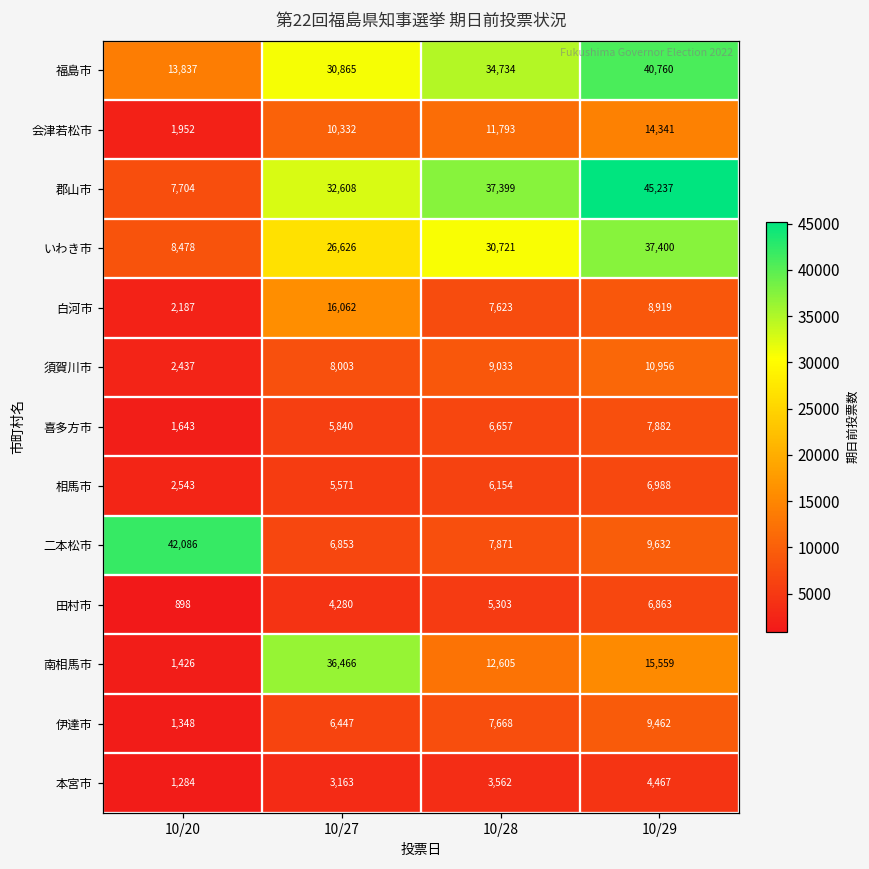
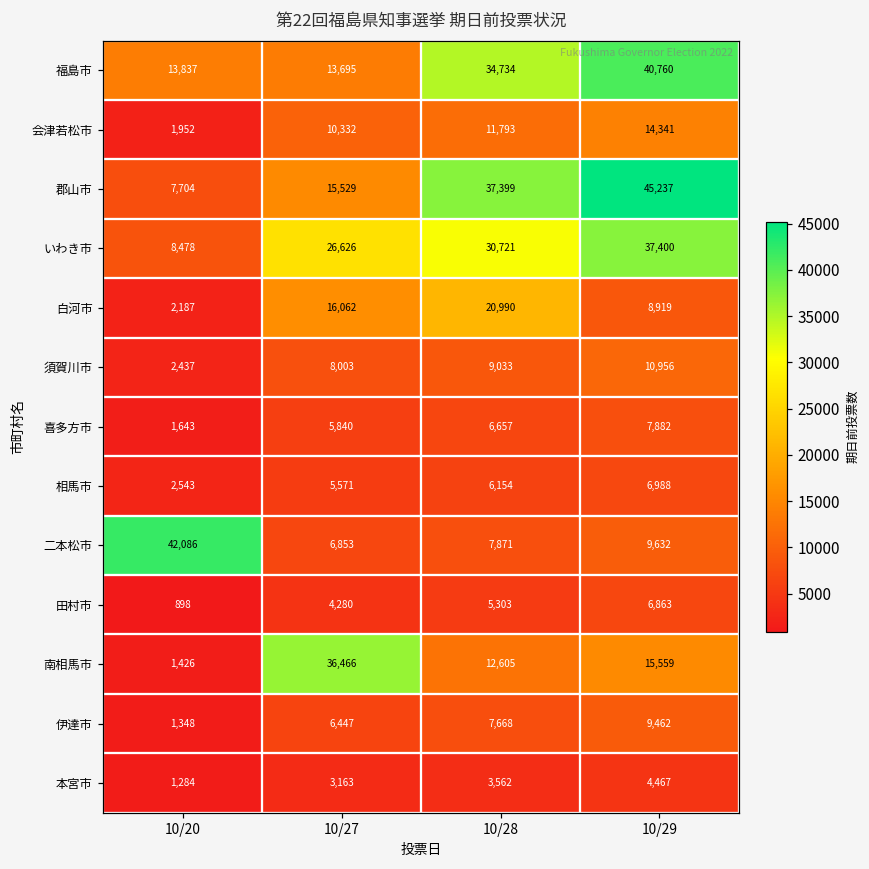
福島市, 10/27: 30,865 -> 13,695
郡山市, 10/27: 32,608 -> 15,529
白河市, 10/28: 7,623 -> 20,990
